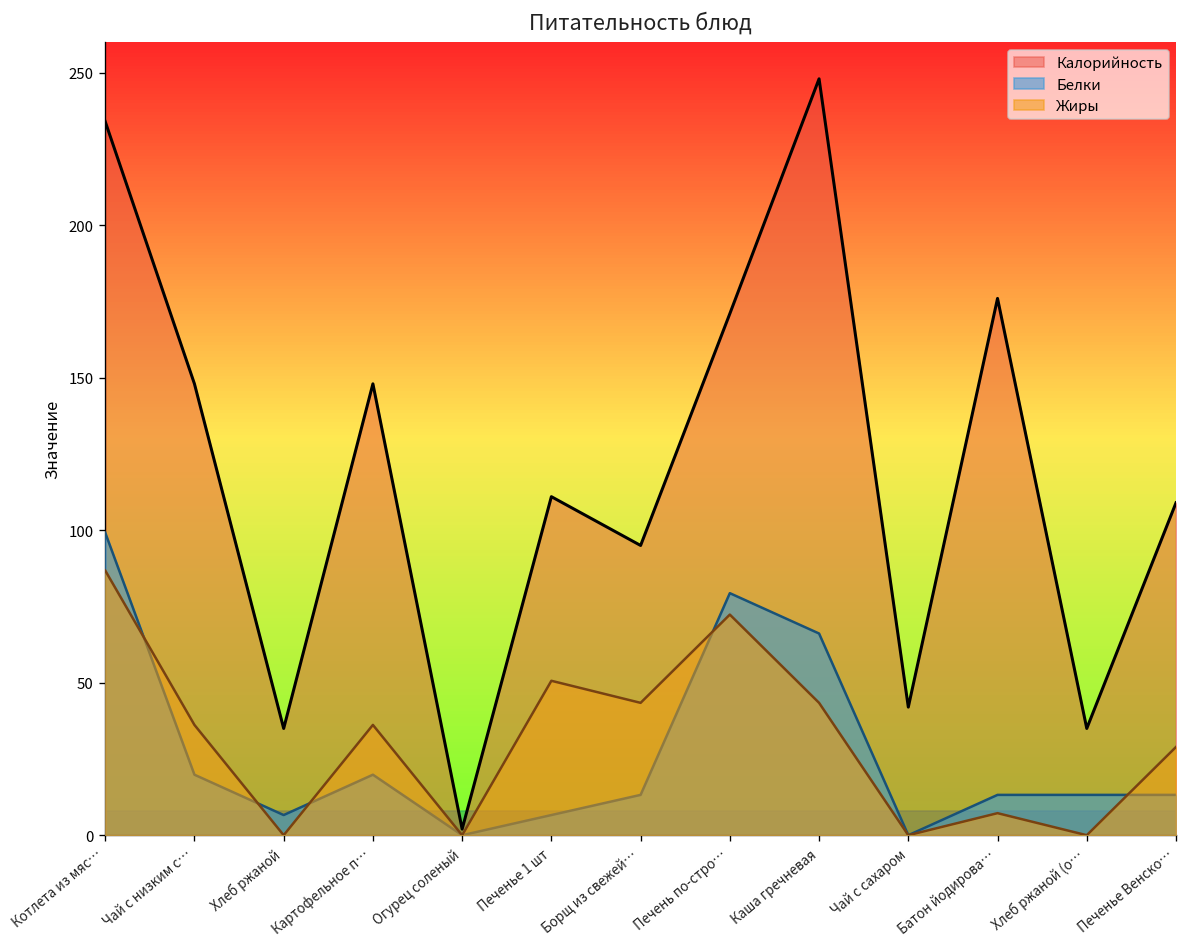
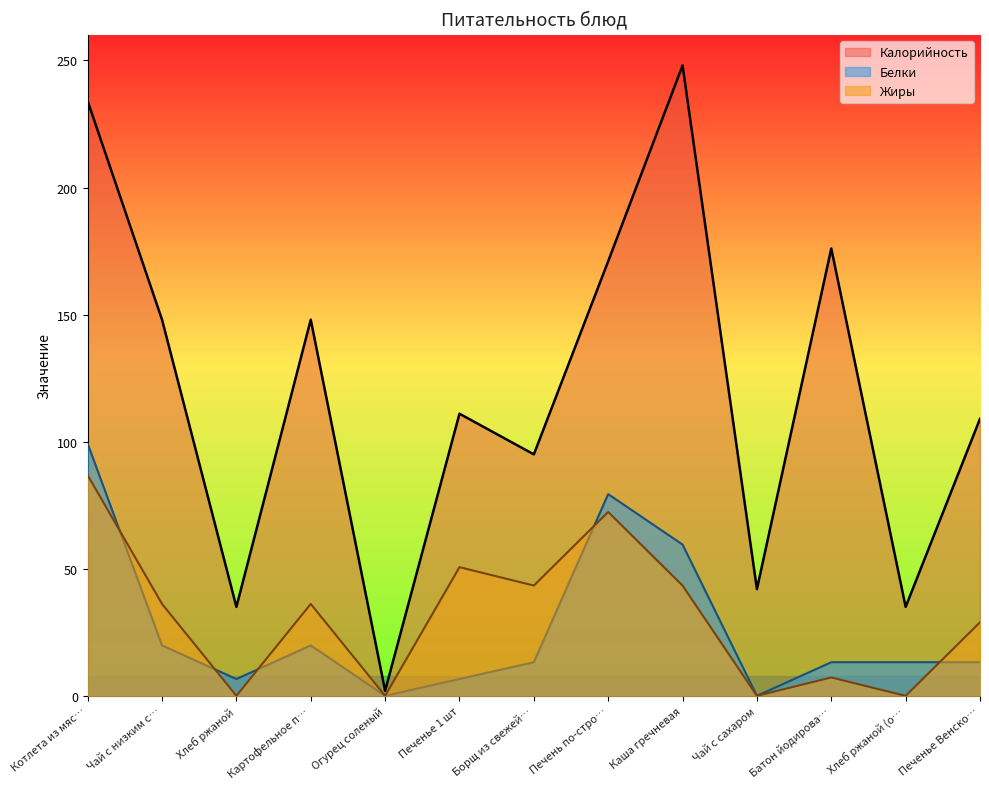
Белки, Каша гречневая: 66 -> 60
